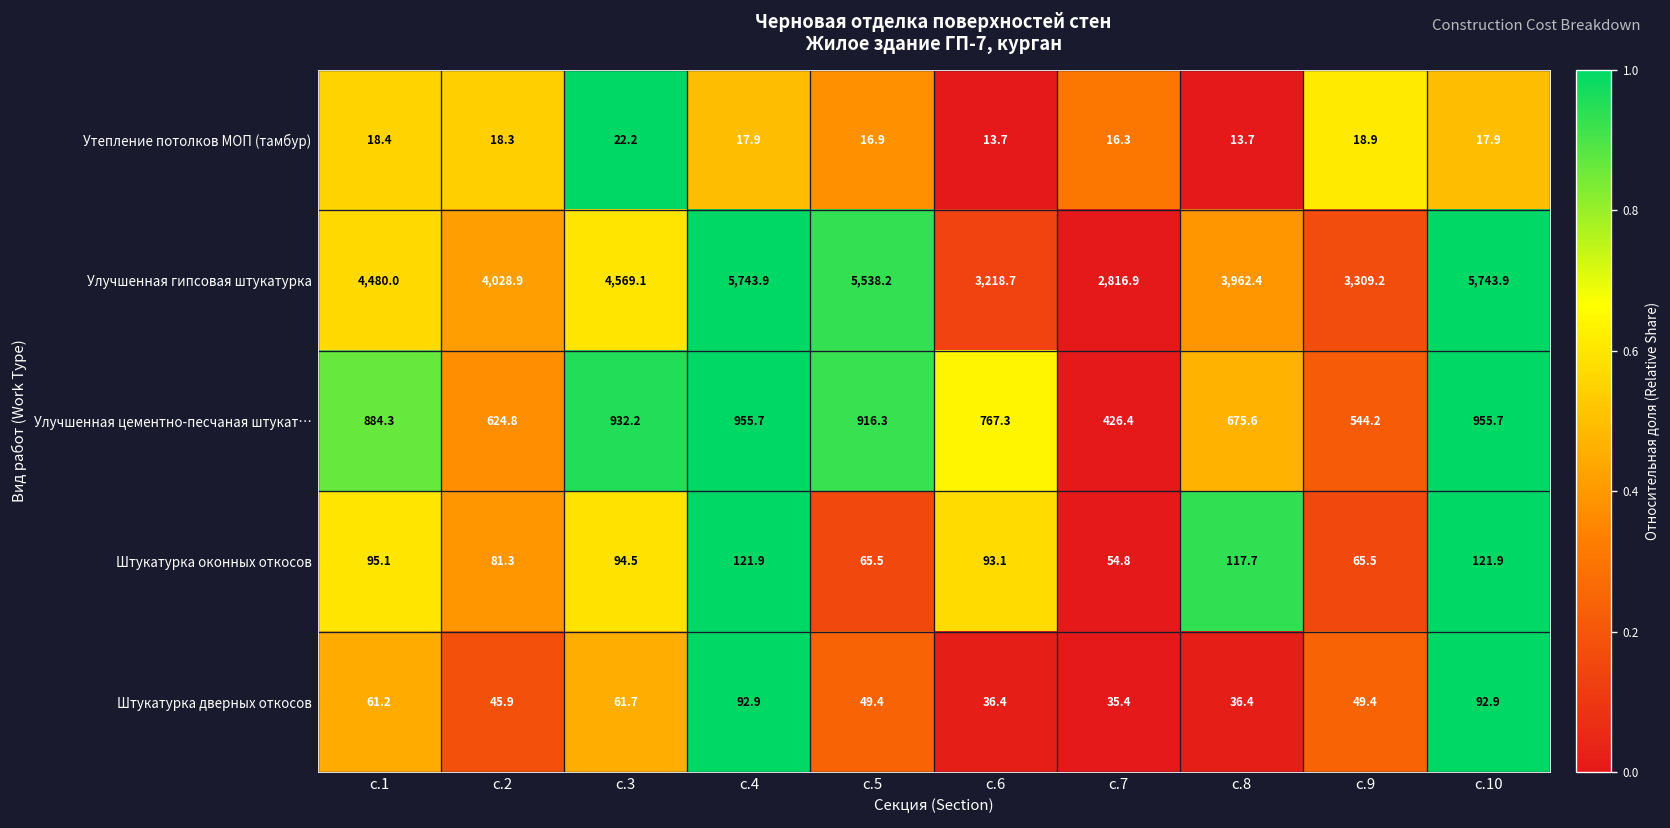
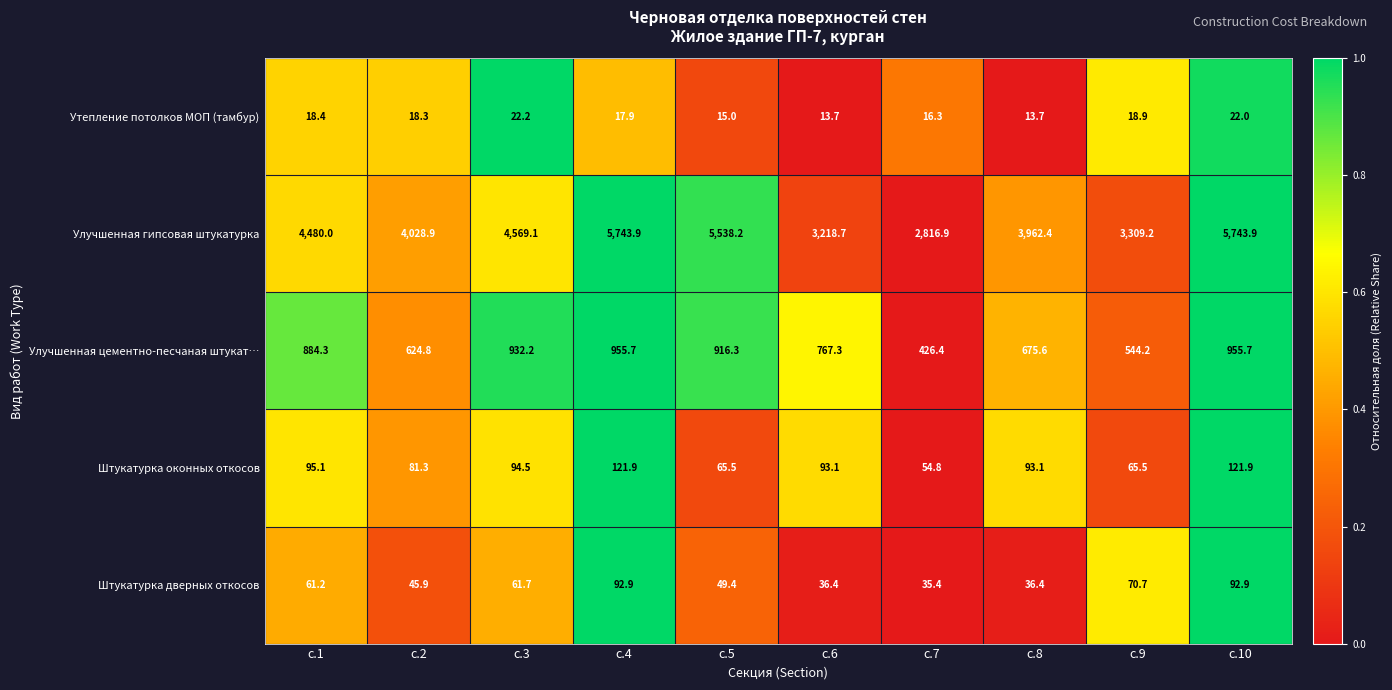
Утепление потолков МОП (тамбур), с.5: 16.9 -> 15.0
Утепление потолков МОП (тамбур), с.10: 17.9 -> 22.0
Штукатурка оконных откосов, с.8: 117.7 -> 93.1
Штукатурка дверных откосов, с.9: 49.4 -> 70.7
